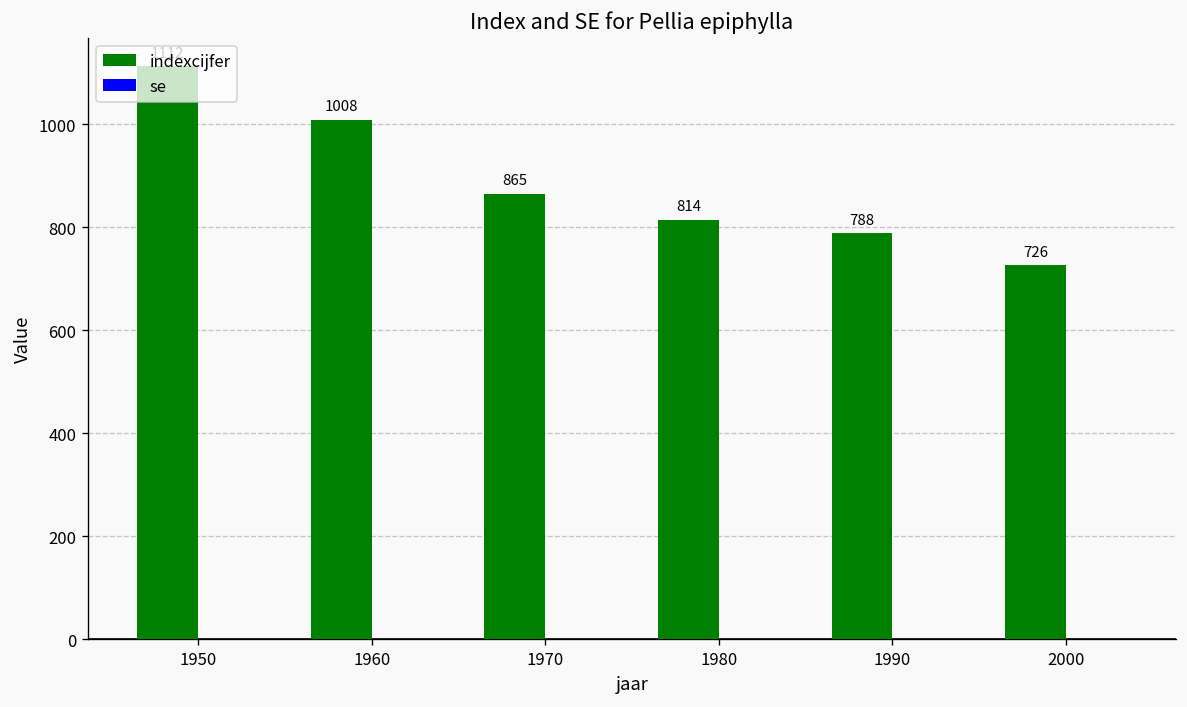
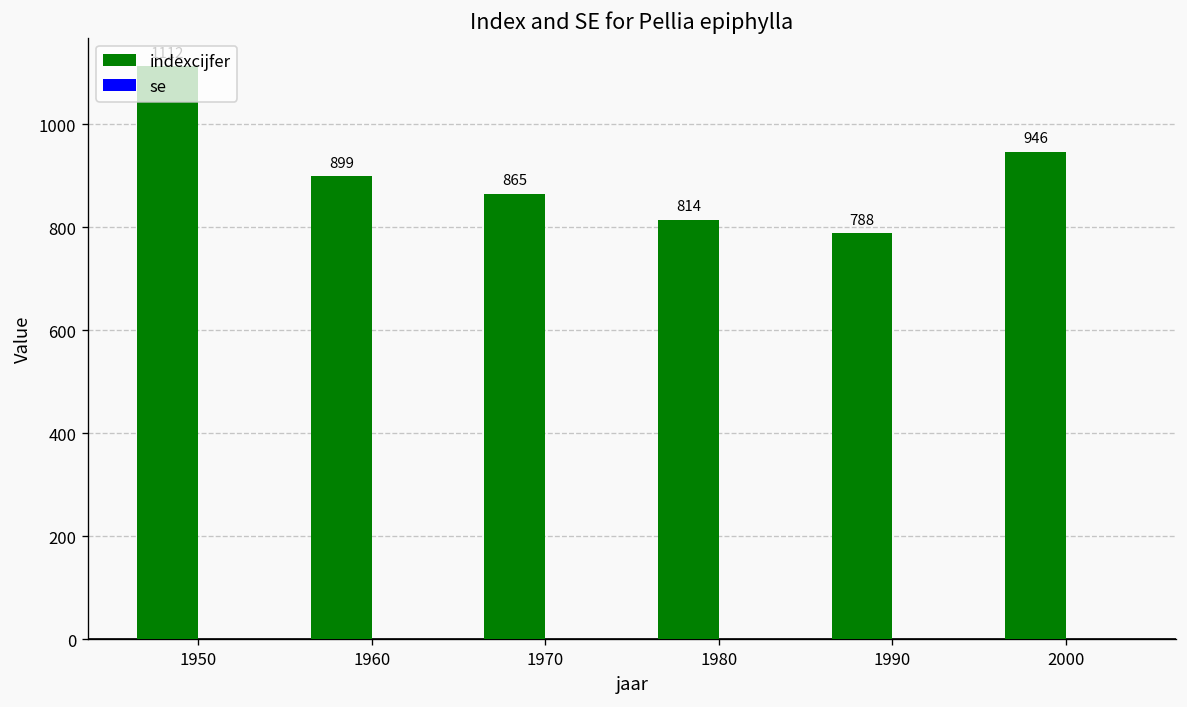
indexcijfer, 1960: 1008 -> 899
indexcijfer, 2000: 726 -> 946
